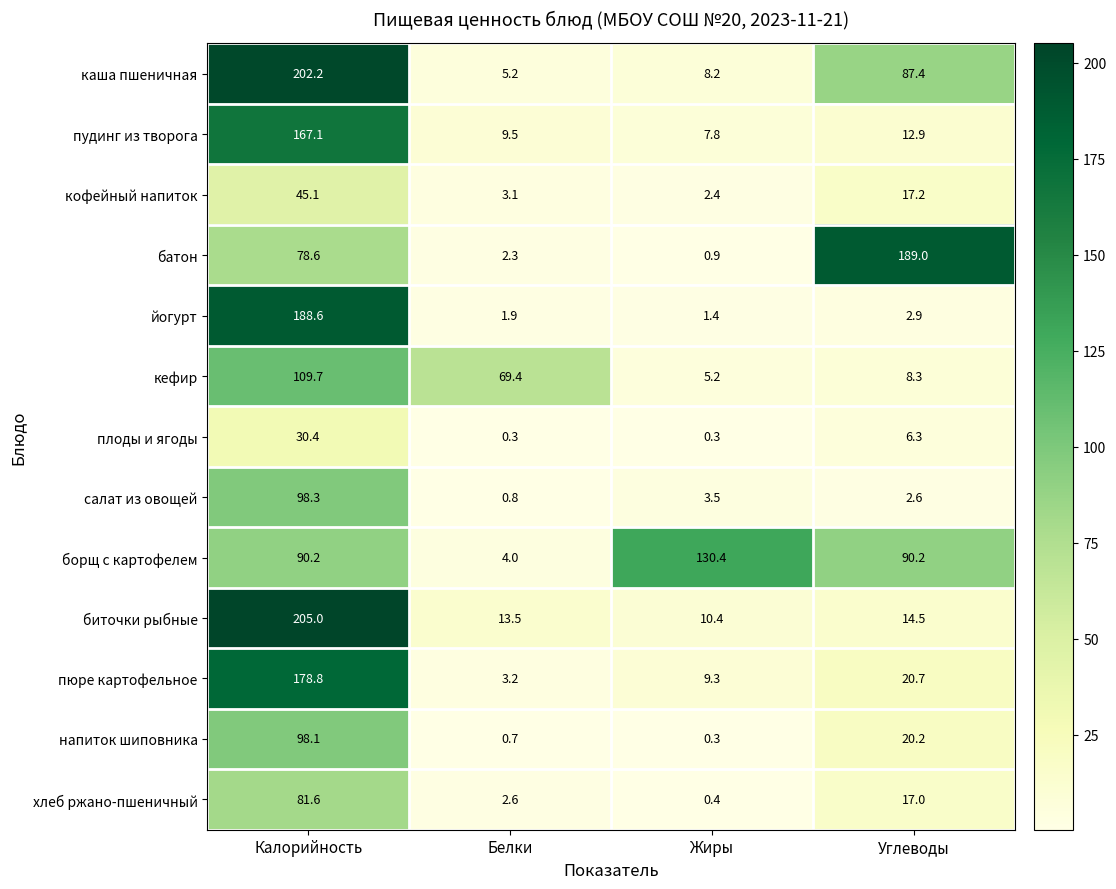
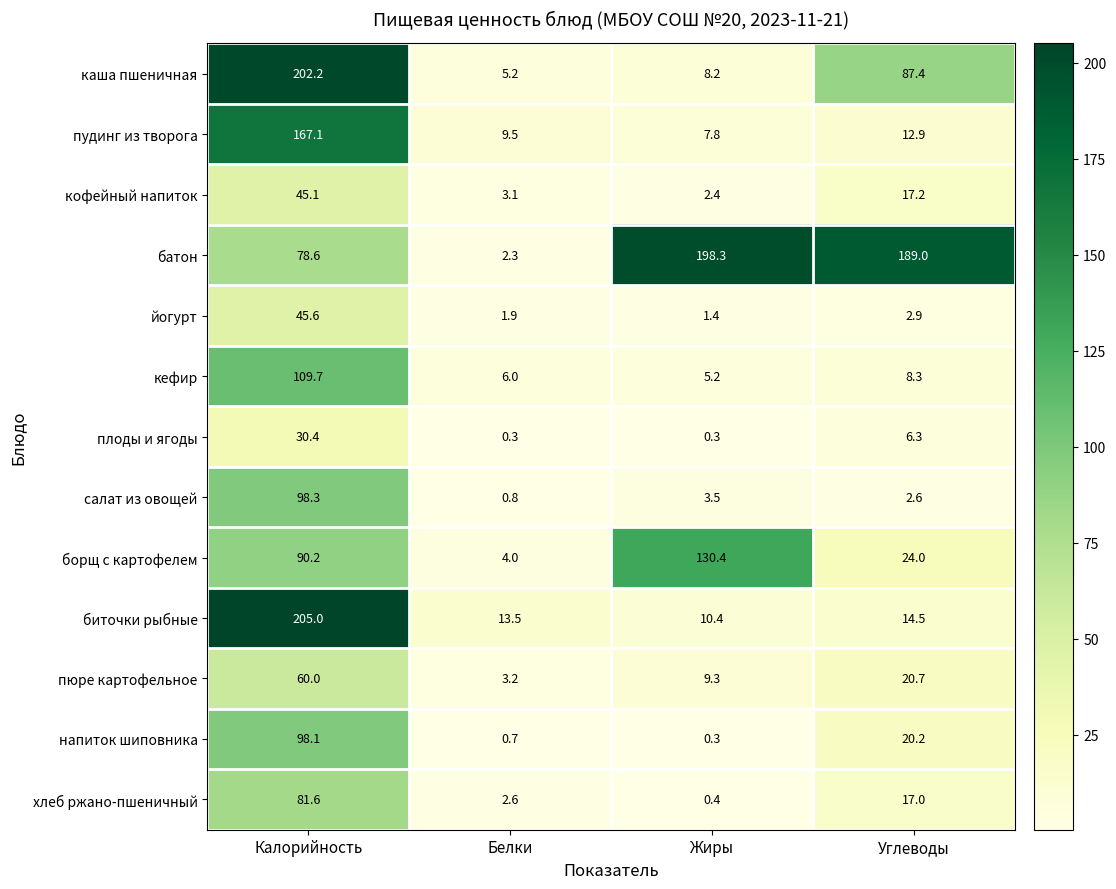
батон, Жиры: 0.9 -> 198.3
йогурт, Калорийность: 188.6 -> 45.6
кефир, Белки: 69.4 -> 6.0
борщ с картофелем, Углеводы: 90.2 -> 24.0
пюре картофельное, Калорийность: 178.8 -> 60.0
